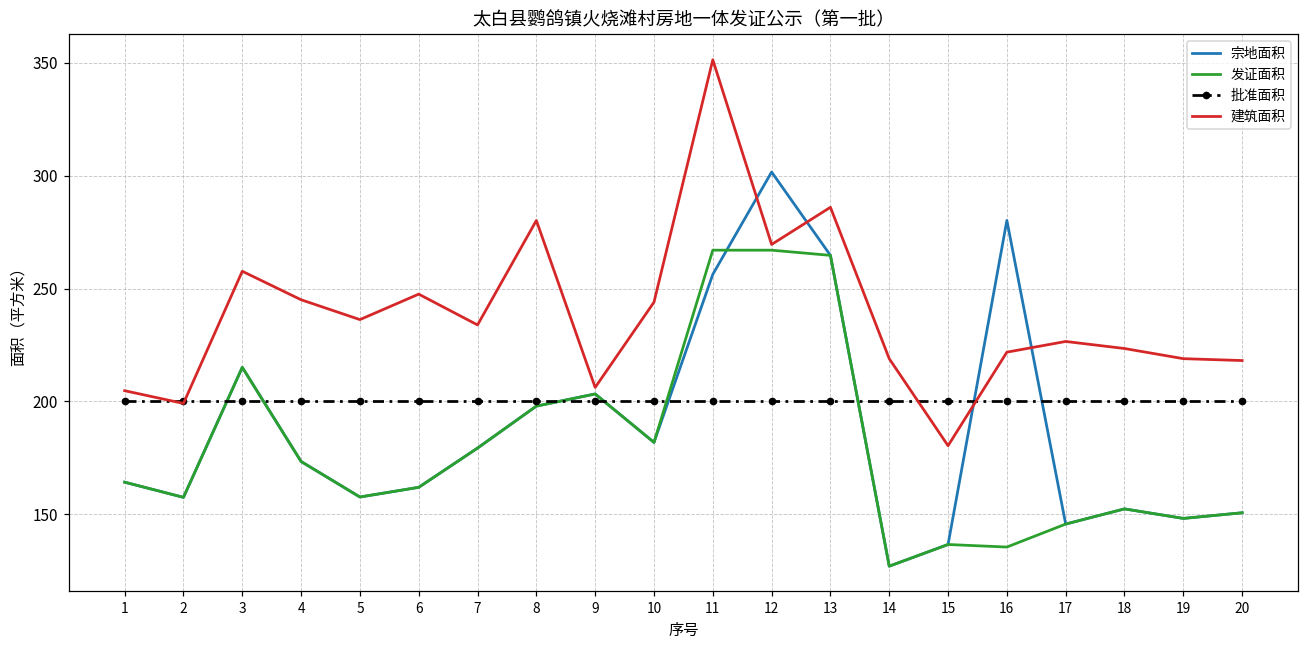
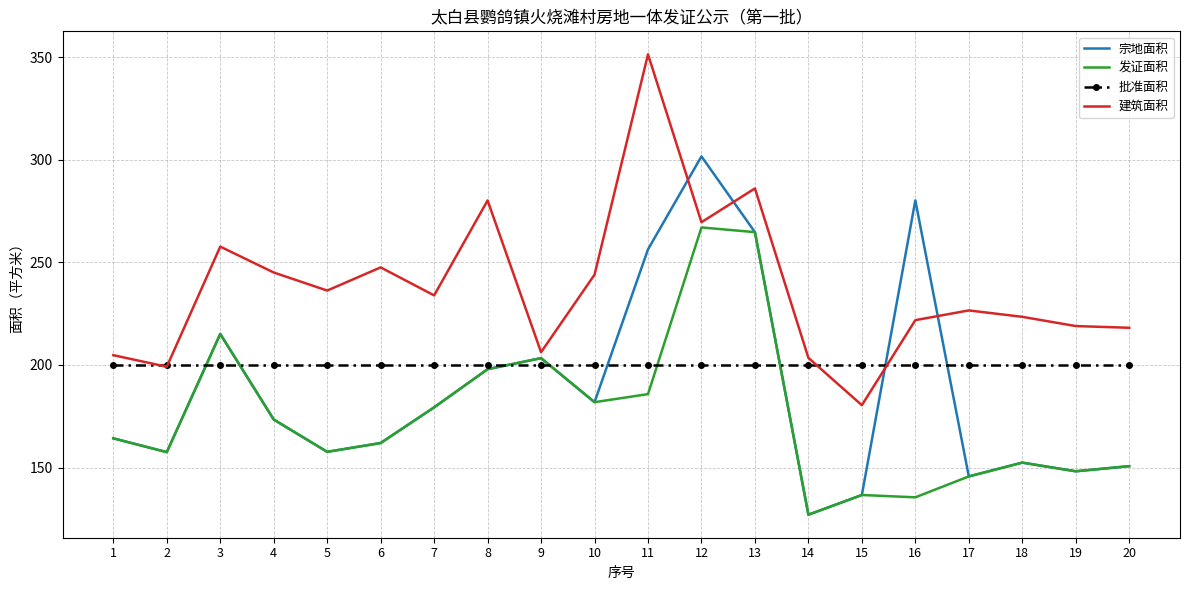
发证面积, 11: 267 -> 186
建筑面积, 14: 219 -> 203
